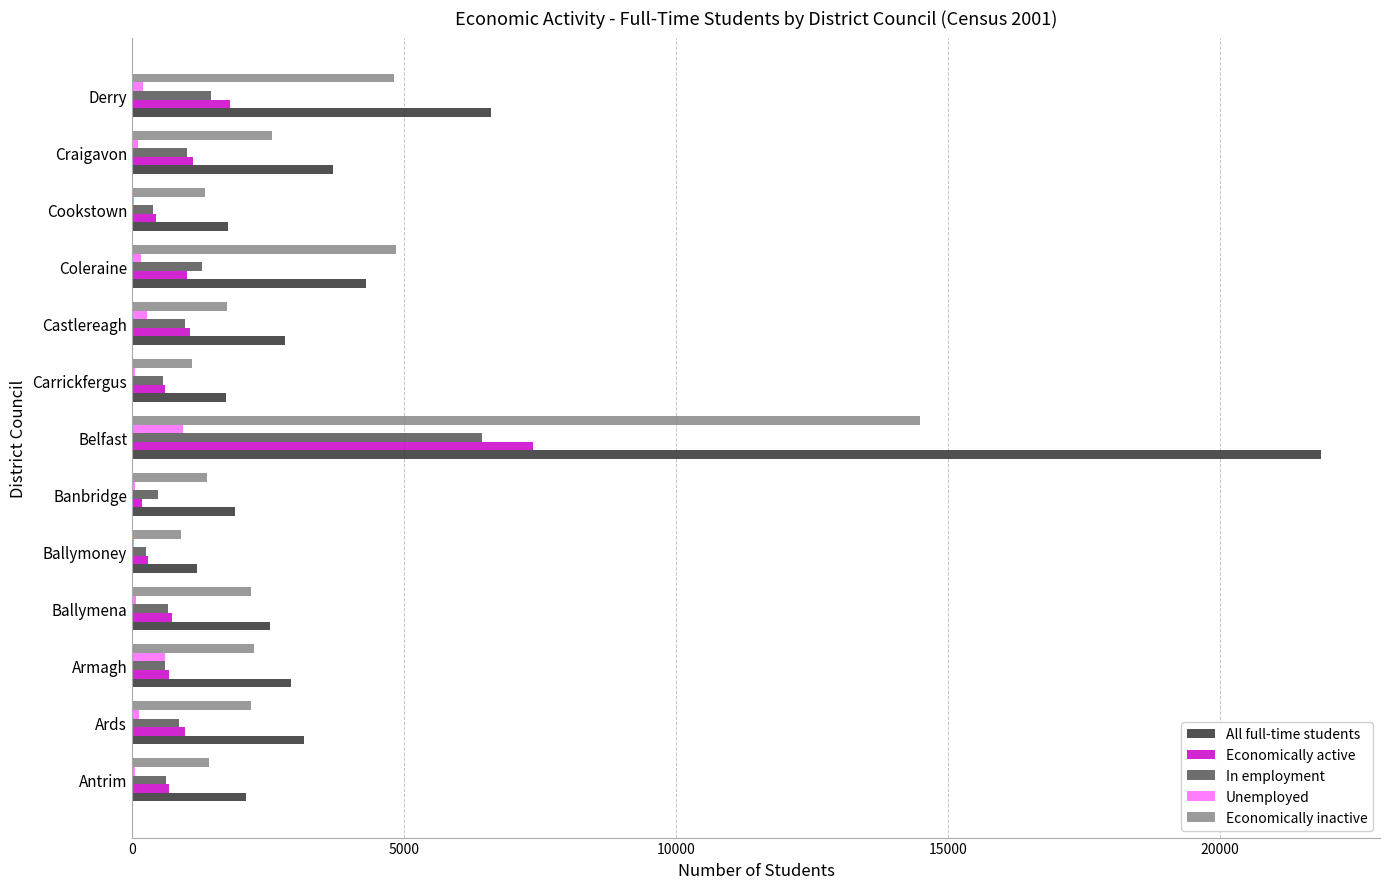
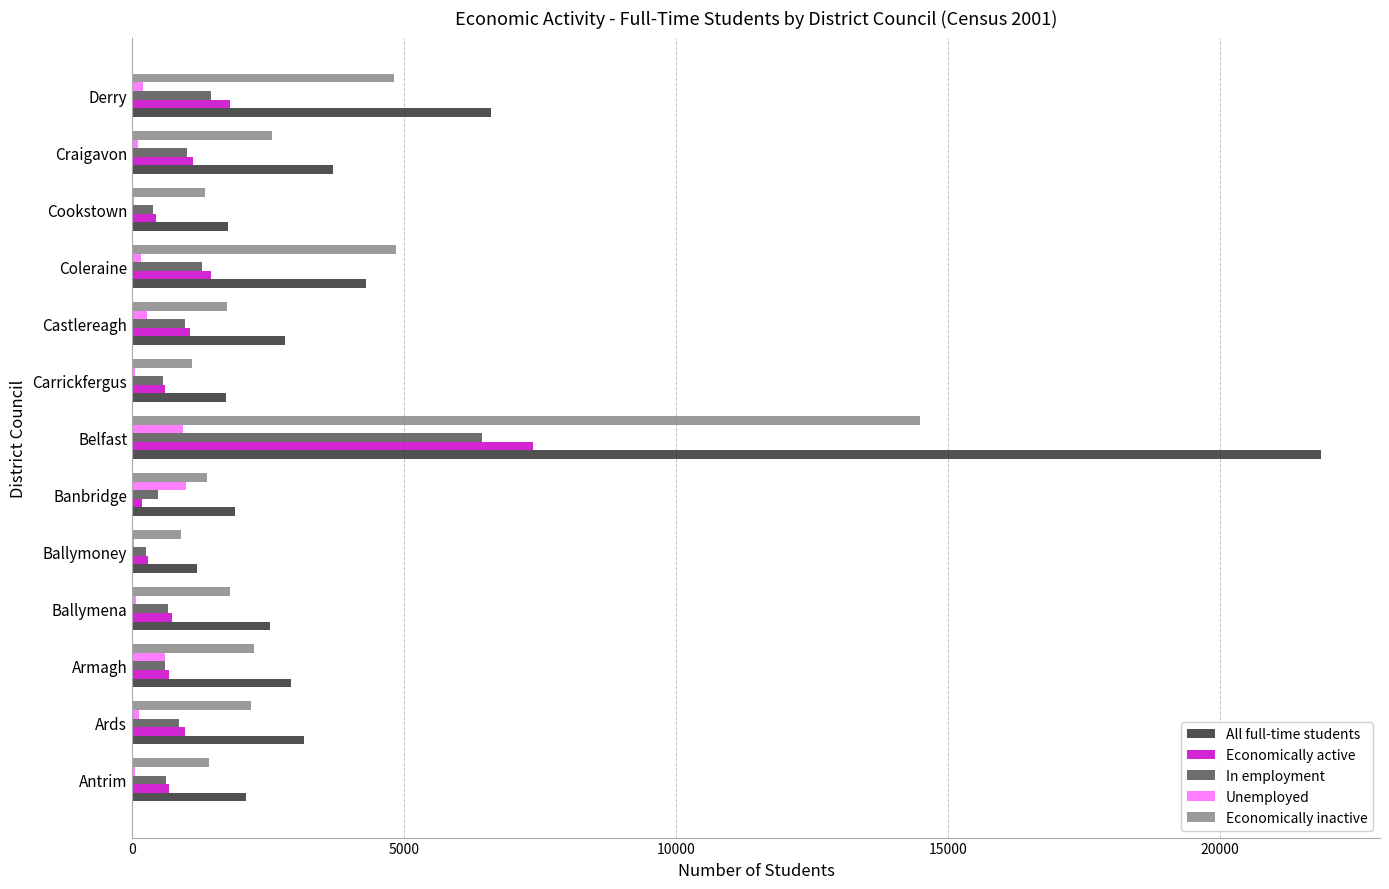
Economically active, Coleraine: 1000 -> 1500
Unemployed, Banbridge: 0 -> 1000
Economically inactive, Ballymena: 2200 -> 1800
